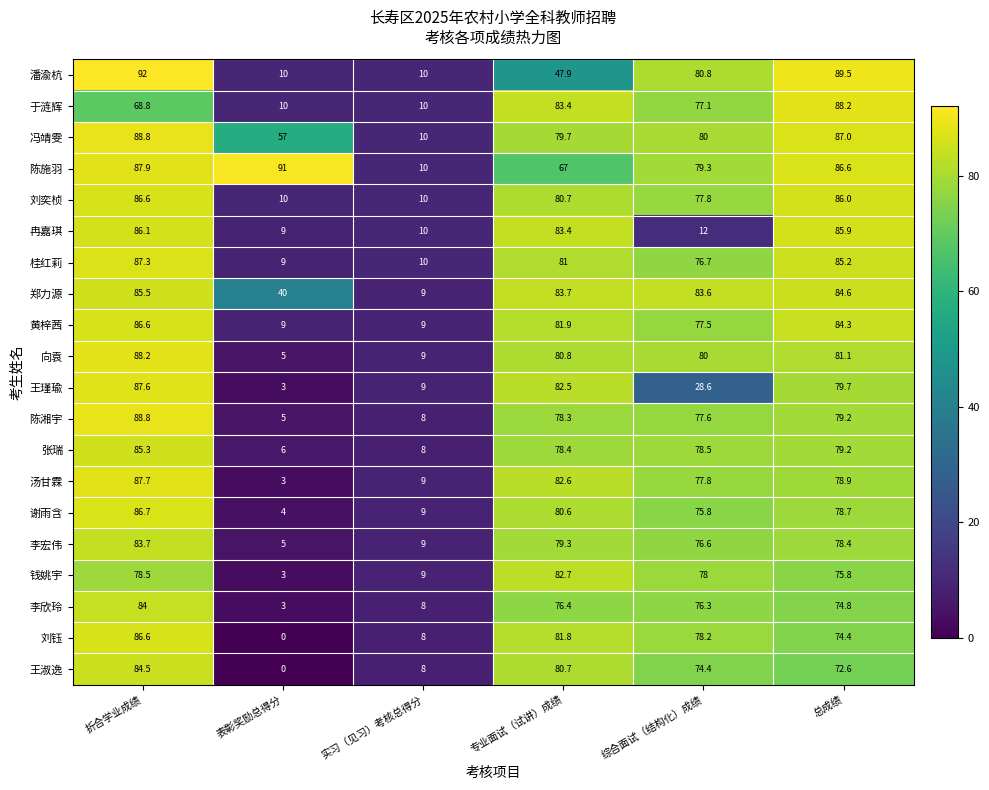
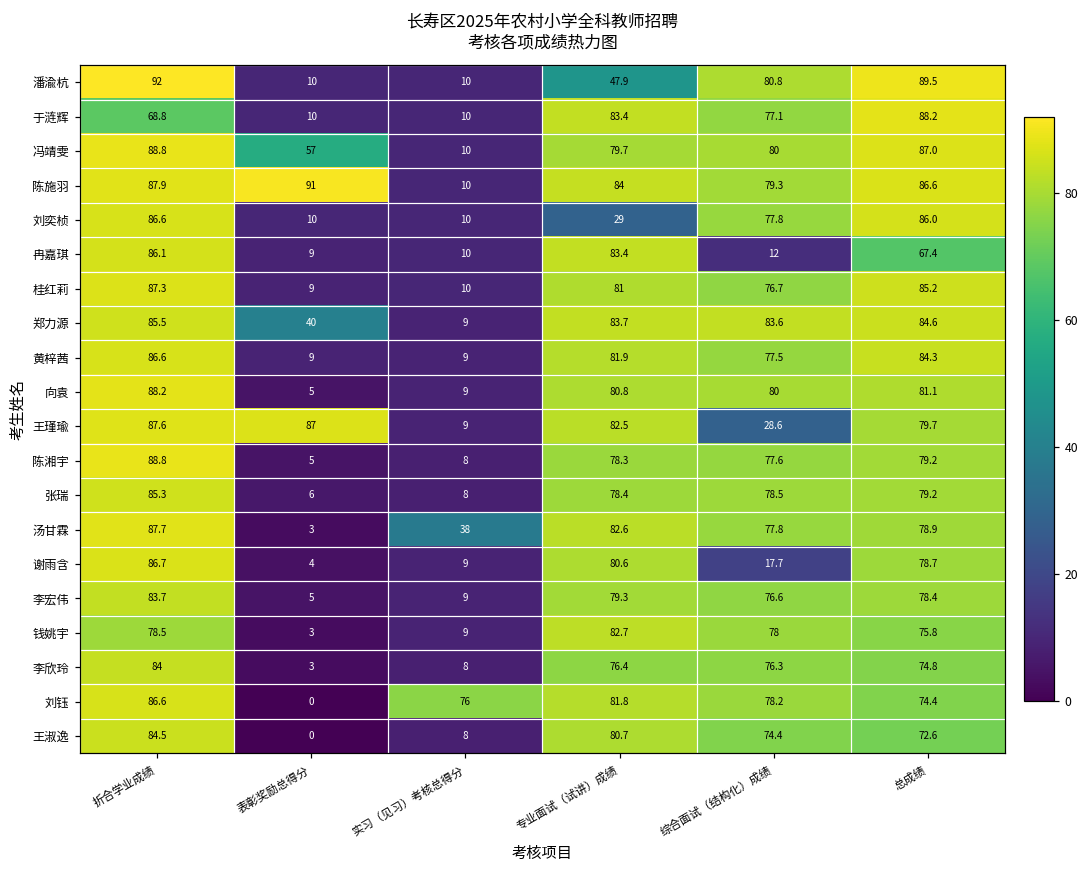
陈施羽, 专业面试（试讲）成绩: 67 -> 84
刘奕桢, 专业面试（试讲）成绩: 80.7 -> 29
冉嘉琪, 总成绩: 85.9 -> 67.4
王瑾瑜, 表彰奖励总得分: 3 -> 87
汤甘霖, 实习（见习）考核总得分: 9 -> 38
谢雨含, 综合面试（结构化）成绩: 75.8 -> 17.7
刘钰, 实习（见习）考核总得分: 8 -> 76
